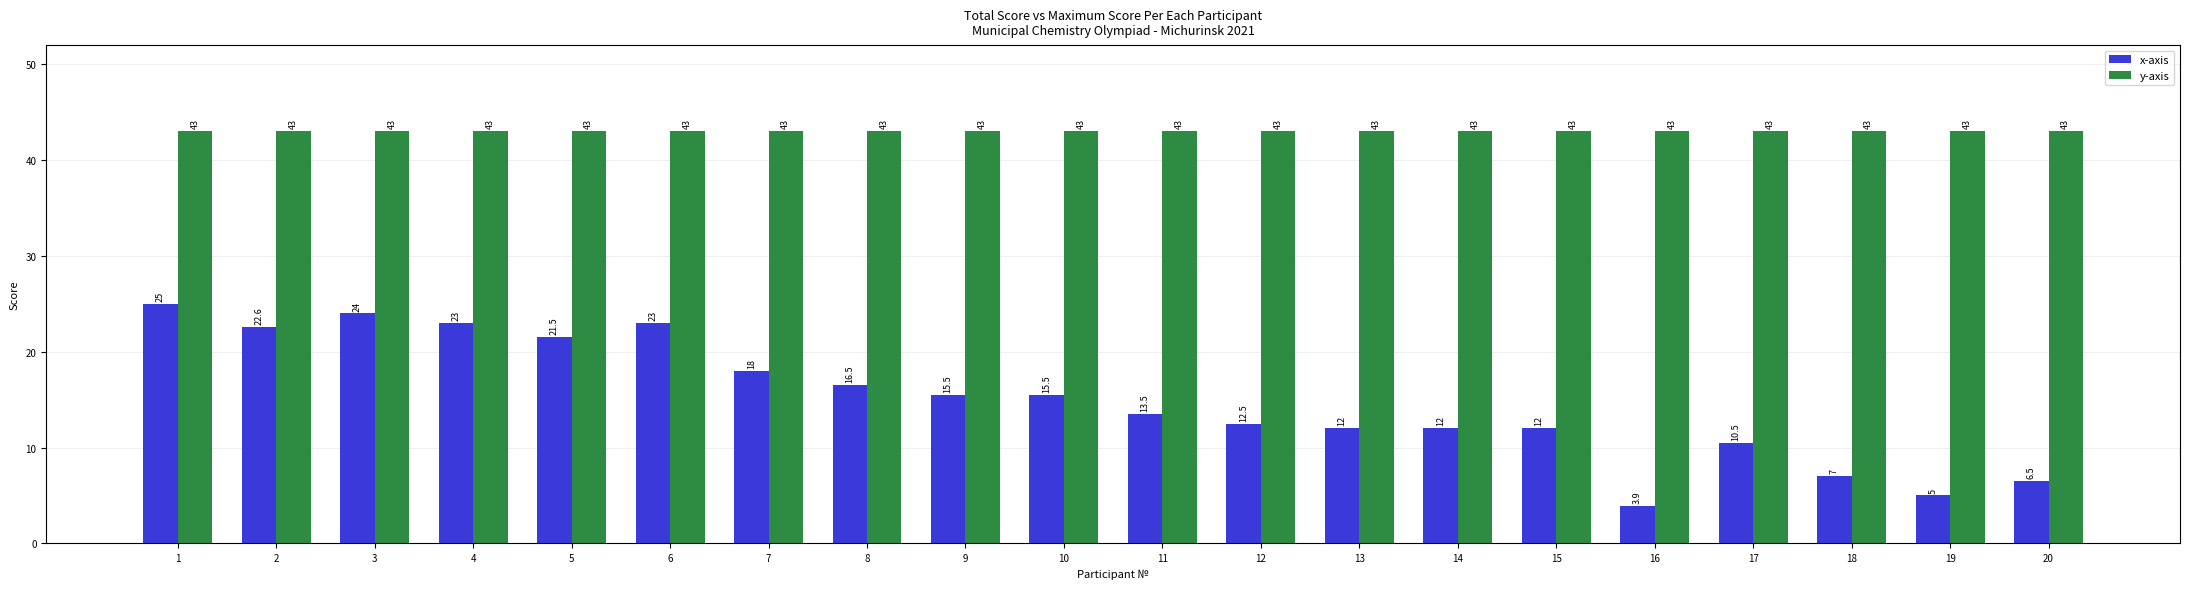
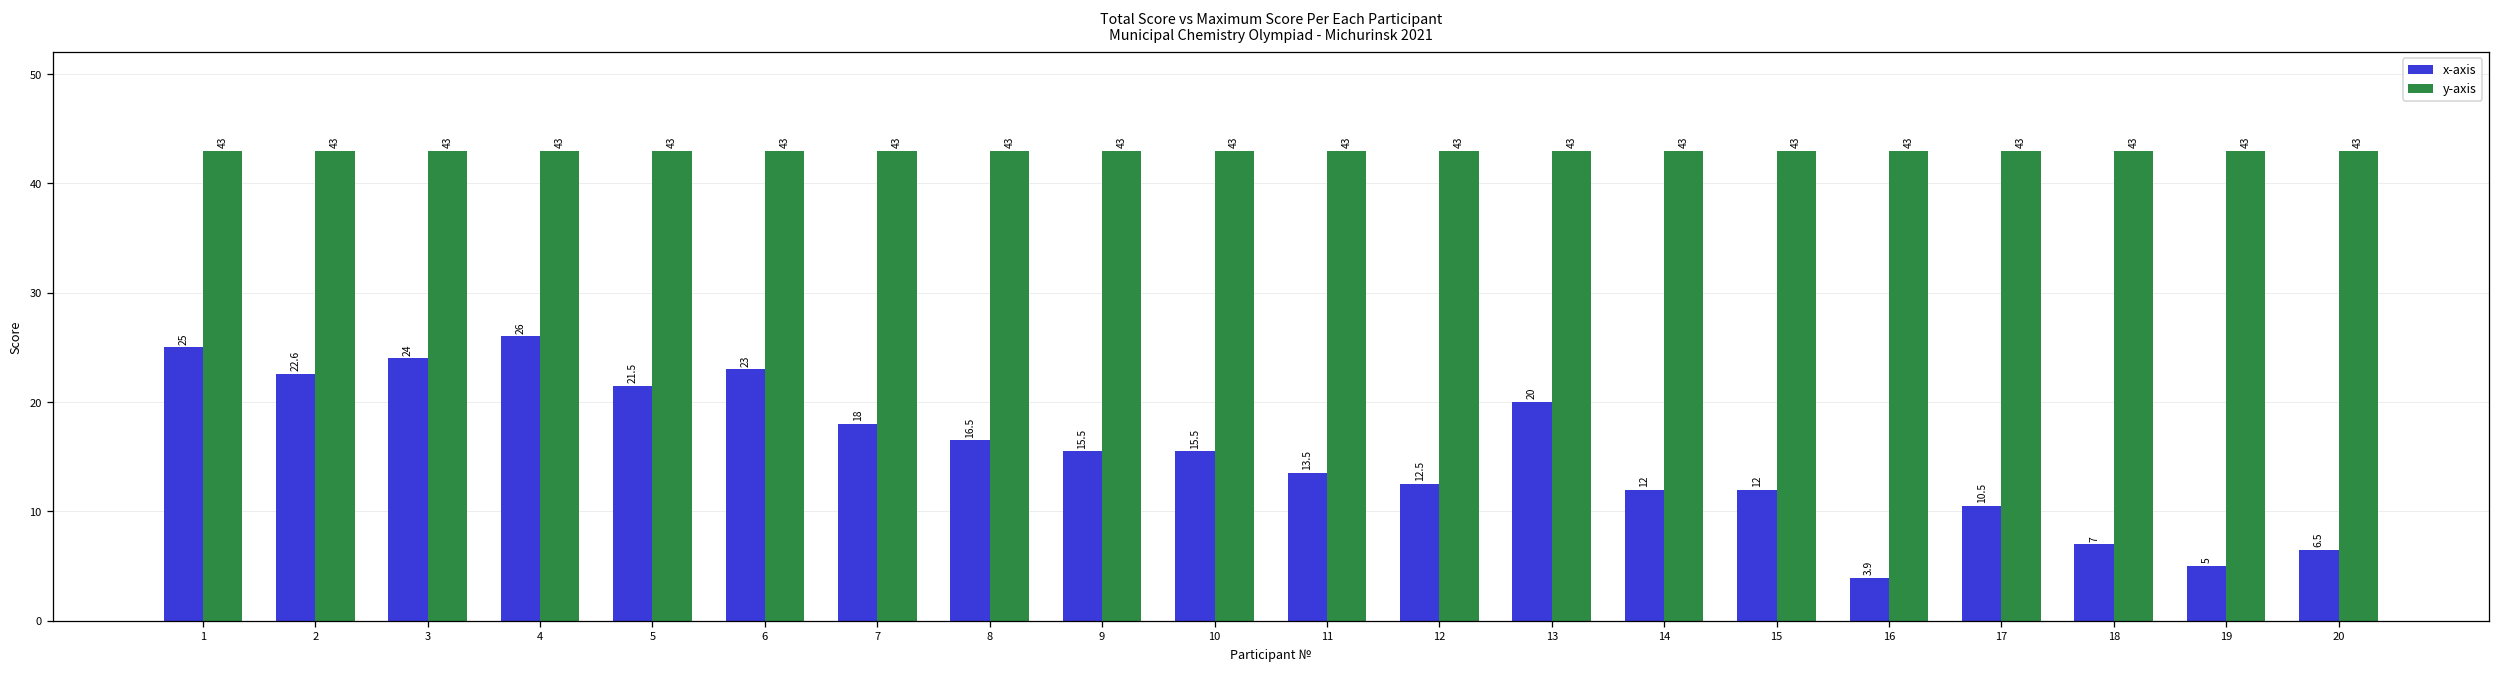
x-axis, 4: 23 -> 26
x-axis, 13: 12 -> 20
